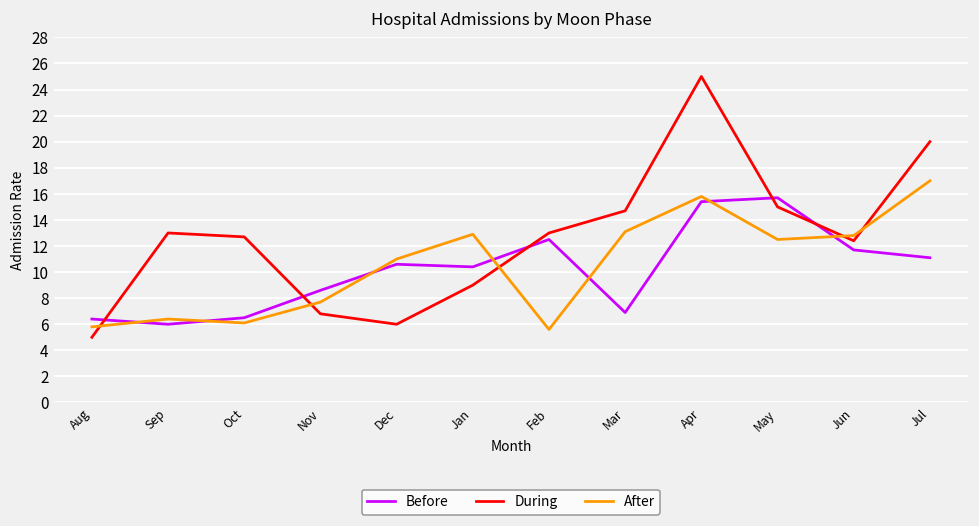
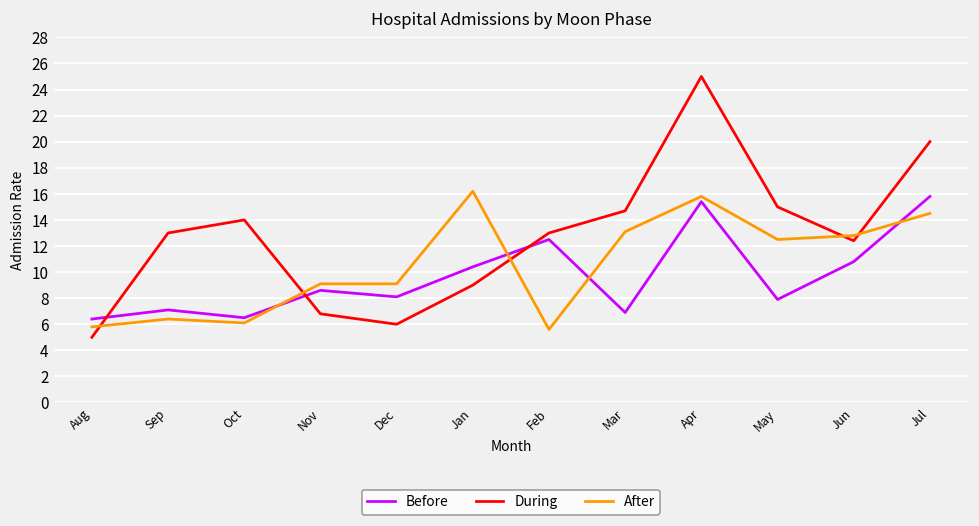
Before, Sep: 6.0 -> 7.1
During, Oct: 12.7 -> 14.0
After, Nov: 7.7 -> 9.1
Before, Dec: 10.6 -> 8.1
After, Dec: 11.0 -> 9.1
After, Jan: 12.9 -> 16.2
Before, May: 15.7 -> 7.9
Before, Jun: 11.7 -> 10.8
Before, Jul: 11.1 -> 15.8
After, Jul: 17.0 -> 14.5
